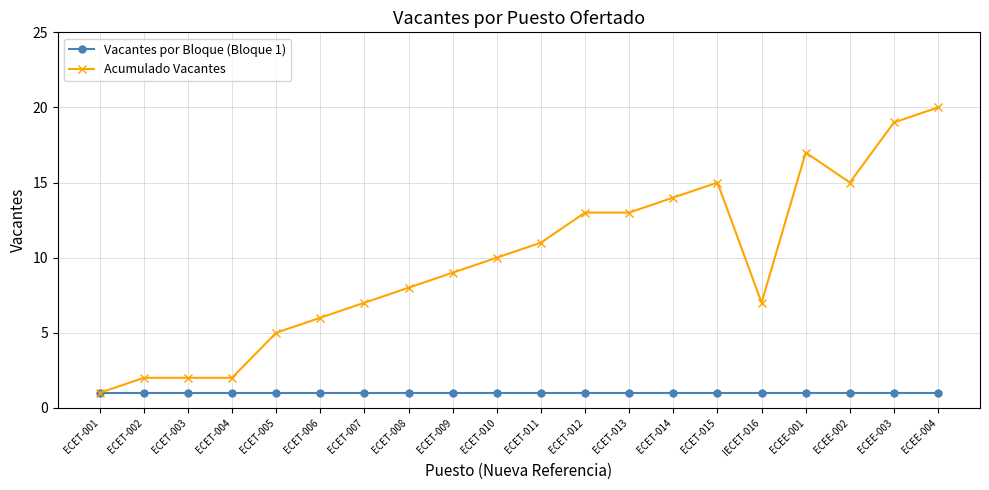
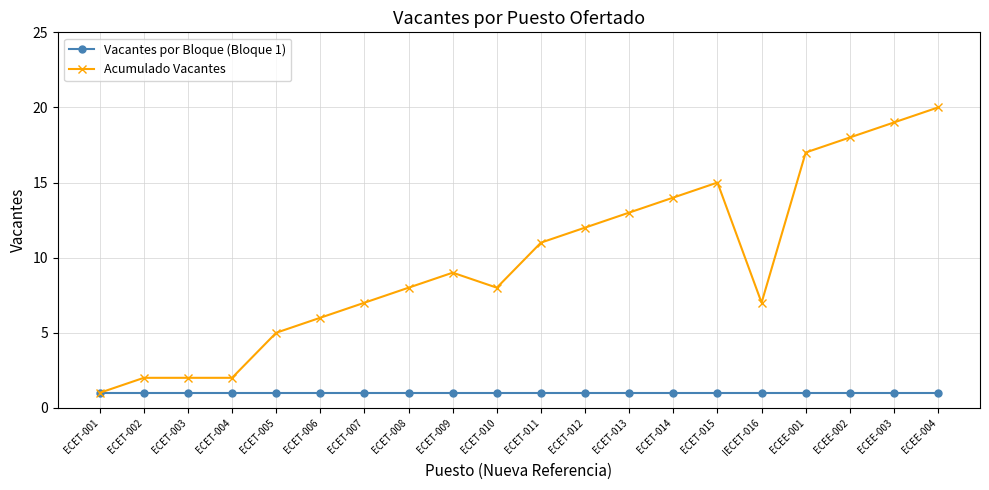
Acumulado Vacantes, ECET-010: 10 -> 8
Acumulado Vacantes, ECET-012: 13 -> 12
Acumulado Vacantes, ECEE-002: 15 -> 18
